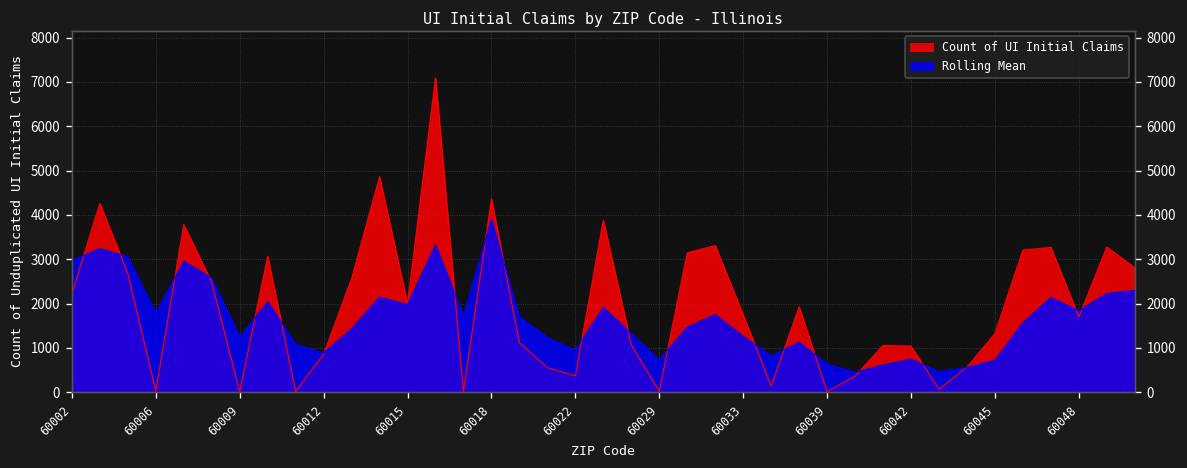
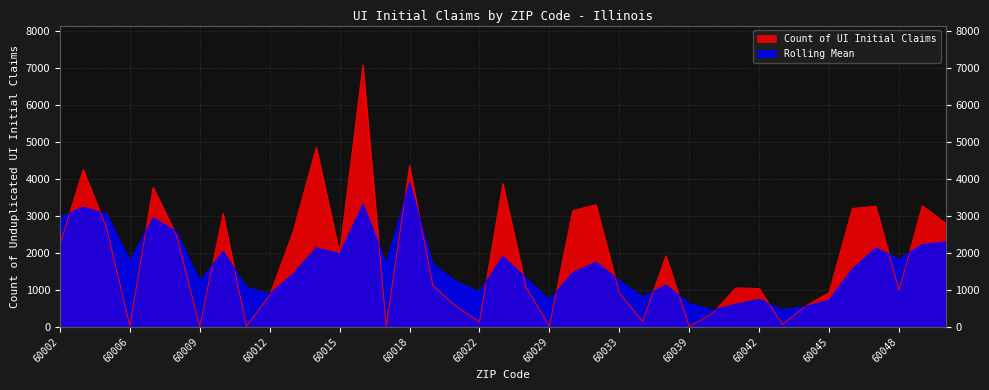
Count of UI Initial Claims, 60022: 400 -> 100
Count of UI Initial Claims, 60033: 1700 -> 900
Count of UI Initial Claims, 60045: 1300 -> 900
Count of UI Initial Claims, 60048: 1700 -> 1000
